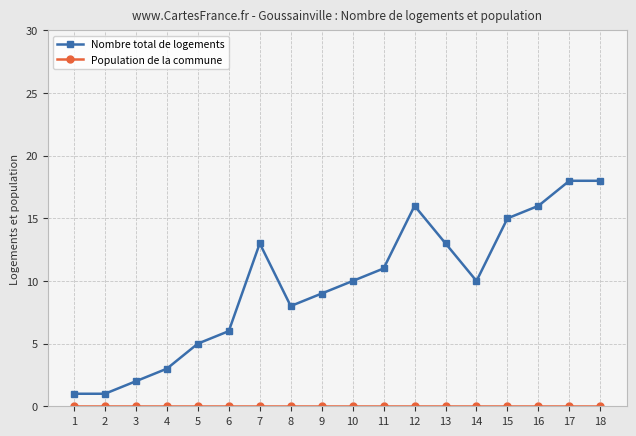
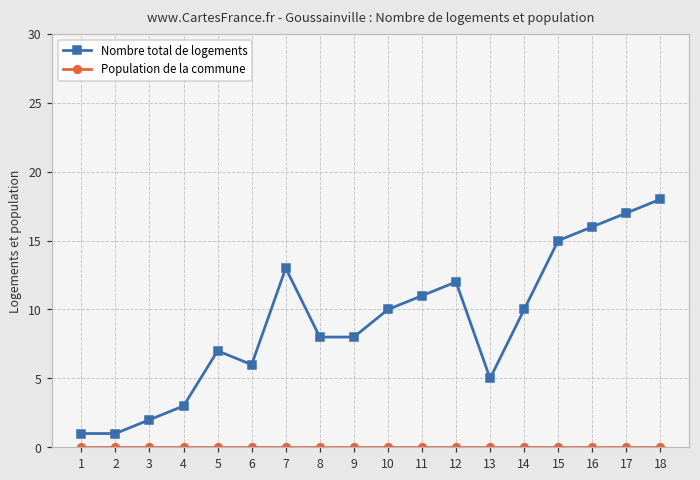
Nombre total de logements, 5: 5 -> 7
Nombre total de logements, 9: 9 -> 8
Nombre total de logements, 12: 16 -> 12
Nombre total de logements, 13: 13 -> 5
Nombre total de logements, 17: 18 -> 17
